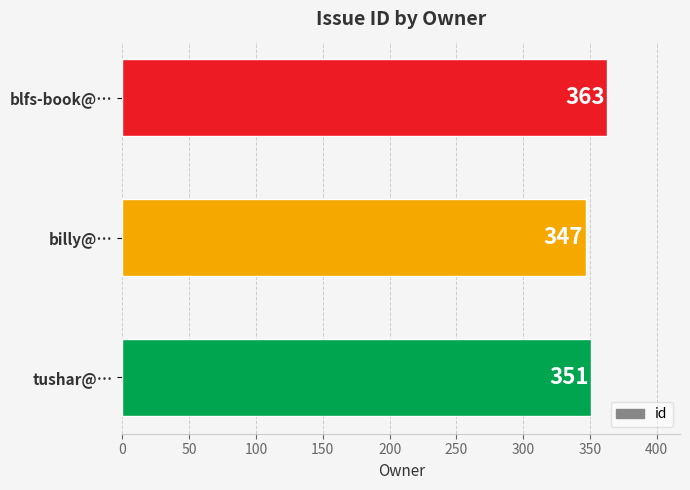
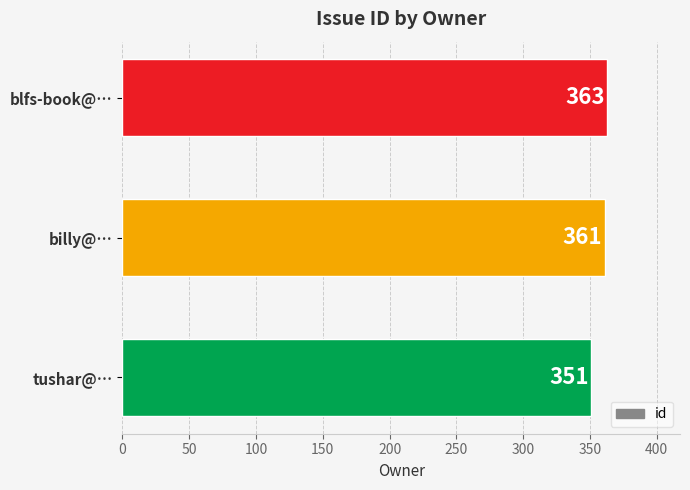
billy@…: 347 -> 361
